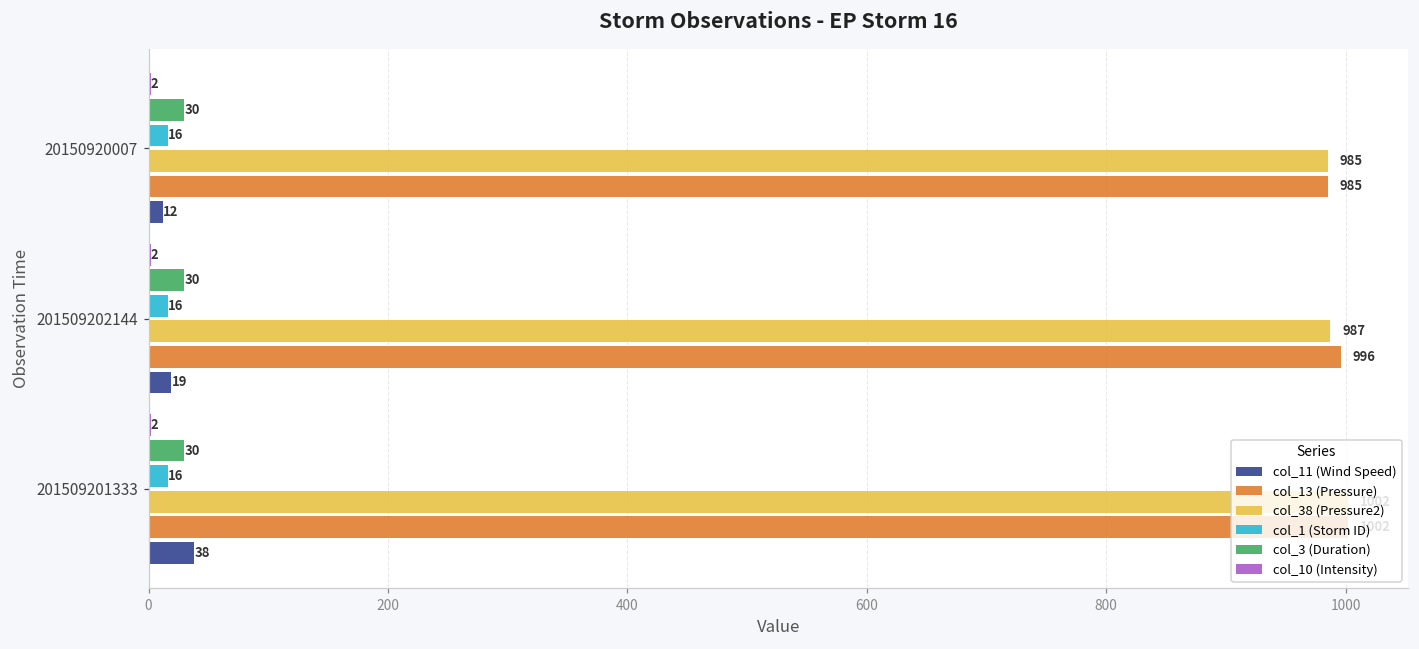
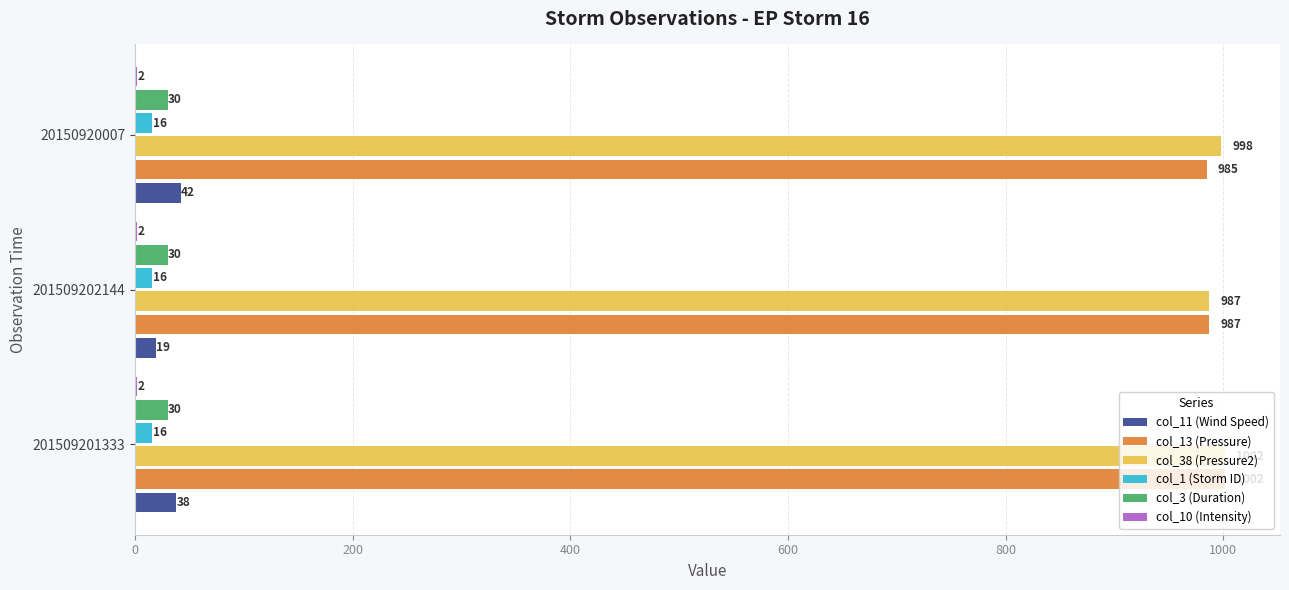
col_38 (Pressure2), 20150920007: 985 -> 998
col_11 (Wind Speed), 20150920007: 12 -> 42
col_13 (Pressure), 201509202144: 996 -> 987
